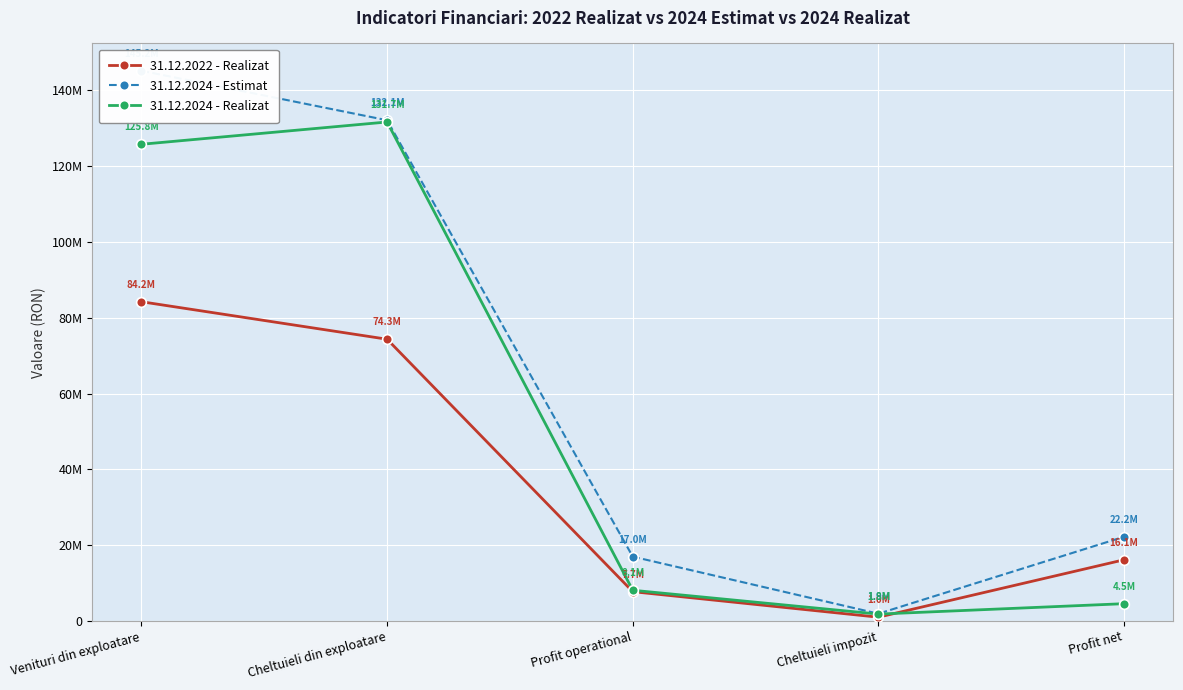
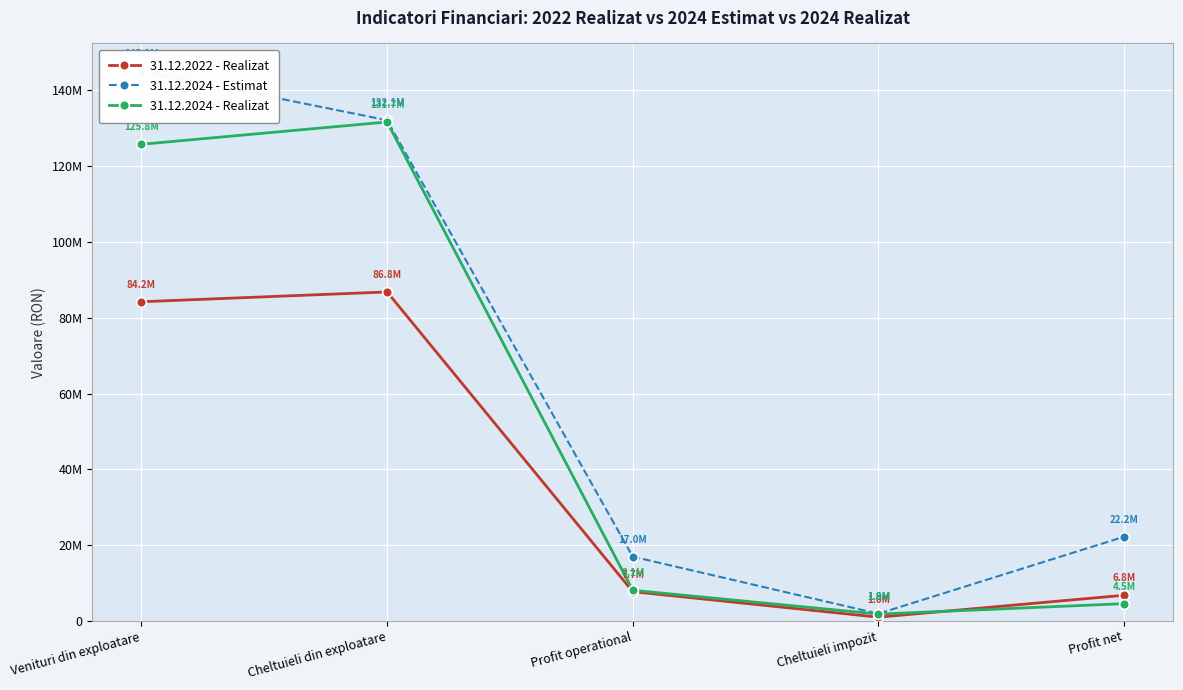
31.12.2022 - Realizat, Cheltuieli din exploatare: 74.3M -> 86.8M
31.12.2022 - Realizat, Profit net: 16.1M -> 6.8M
